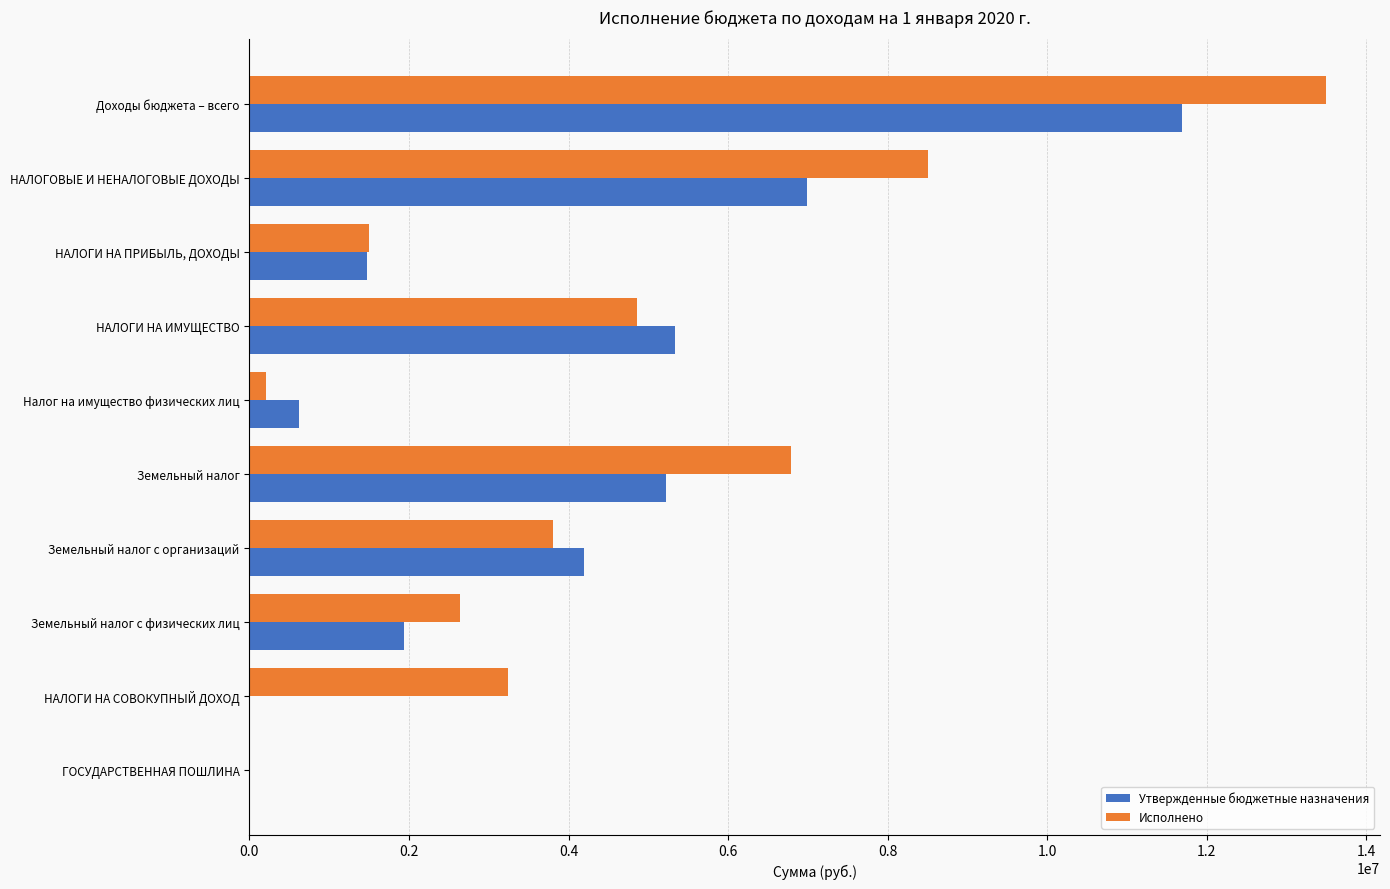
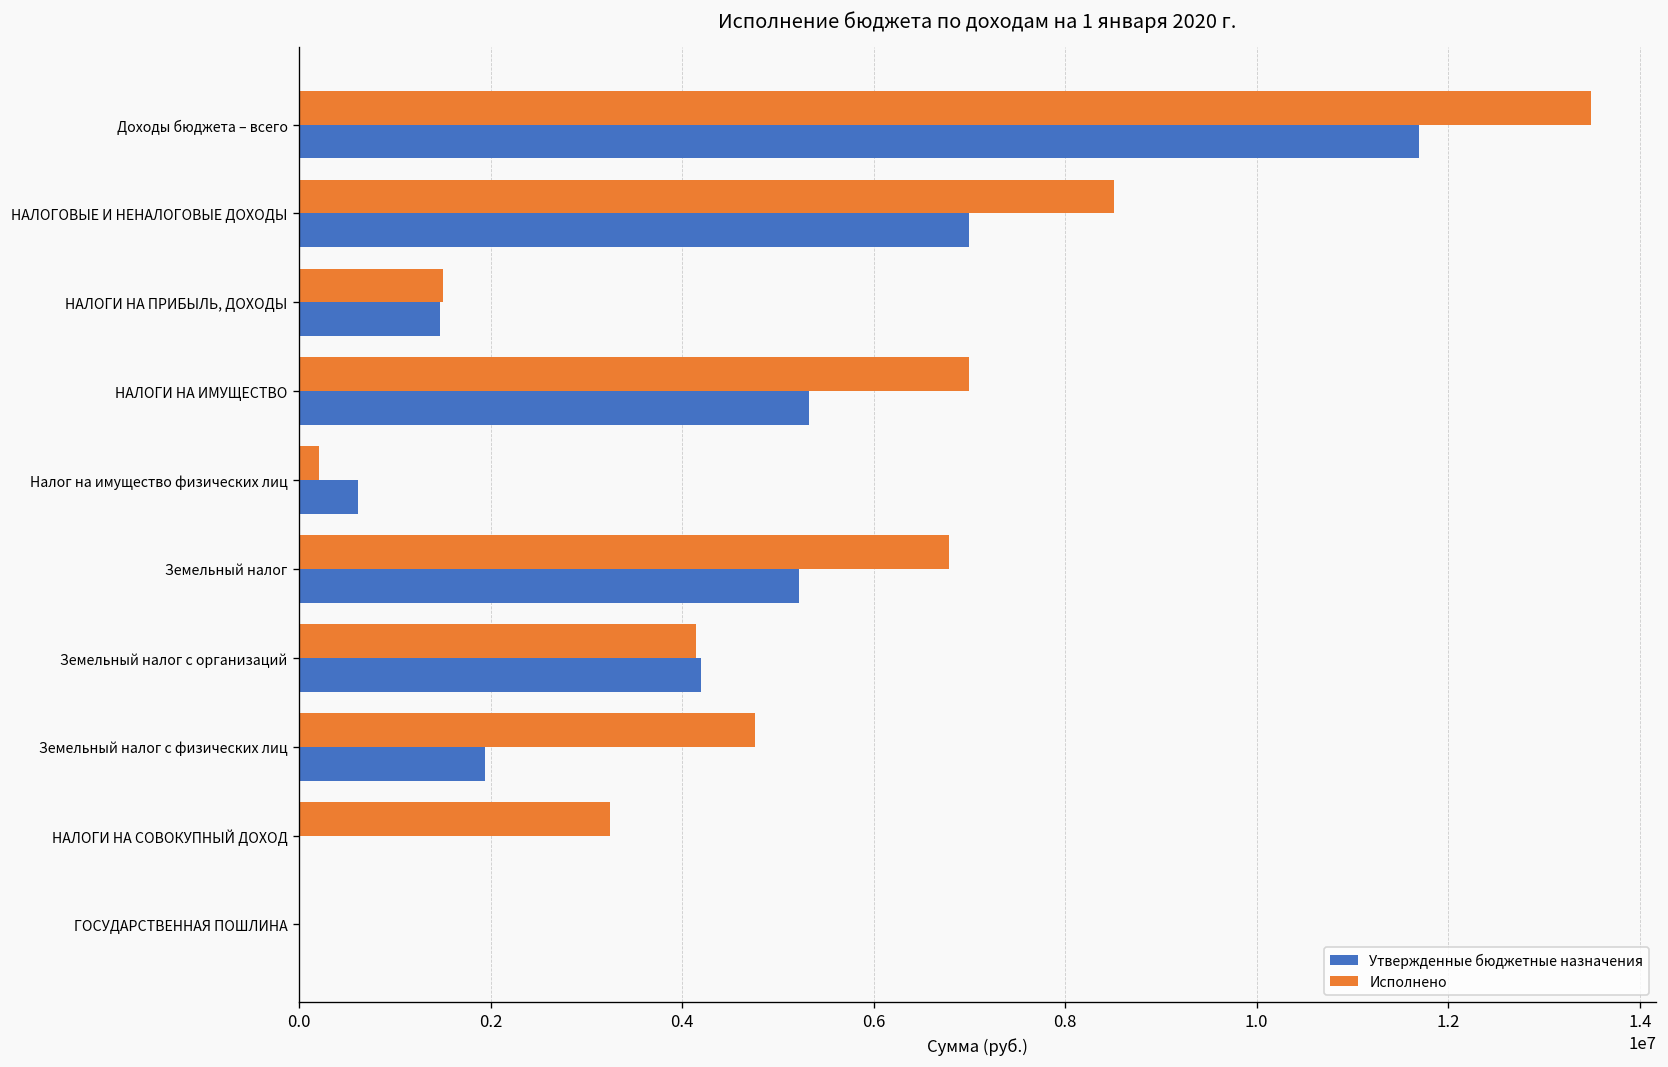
Исполнено, НАЛОГИ НА ИМУЩЕСТВО: 4900000 -> 7000000
Исполнено, Земельный налог с организаций: 3800000 -> 4100000
Исполнено, Земельный налог с физических лиц: 2600000 -> 4800000
